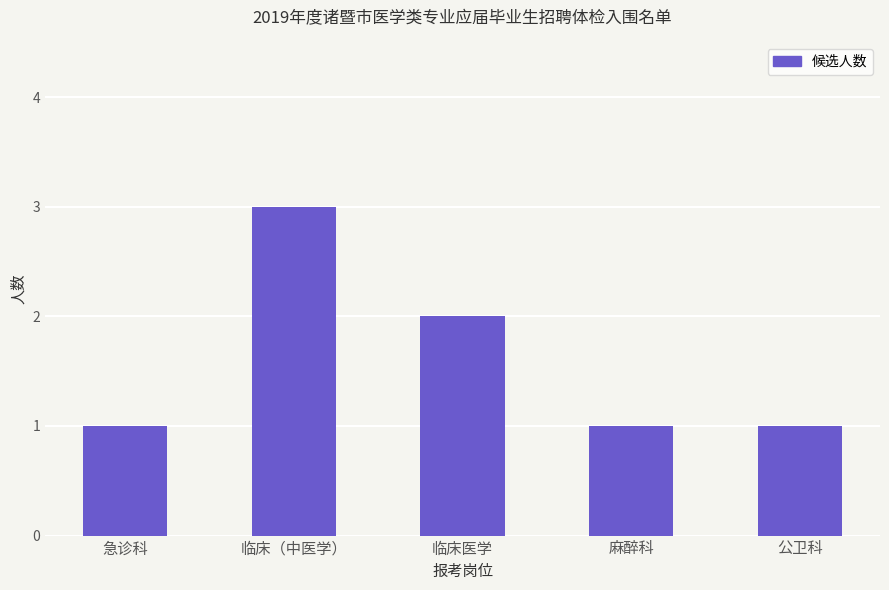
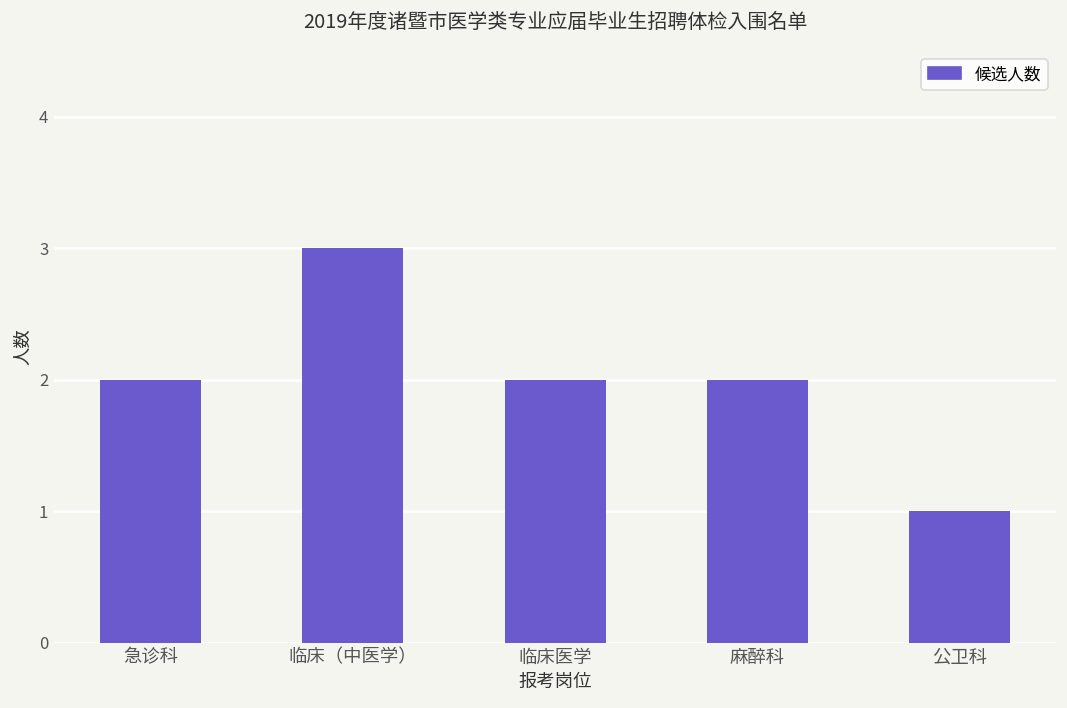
急诊科: 1 -> 2
麻醉科: 1 -> 2
